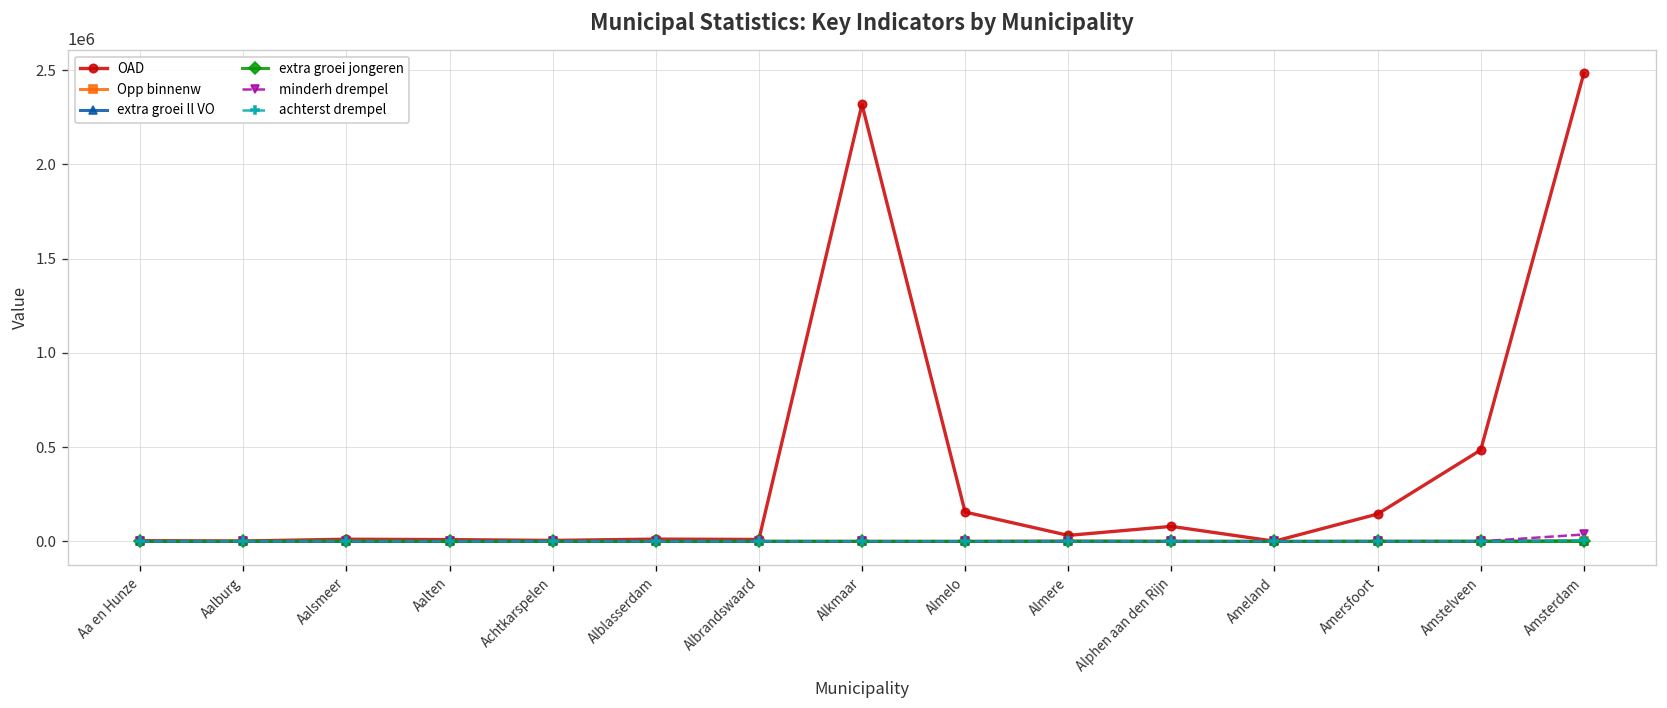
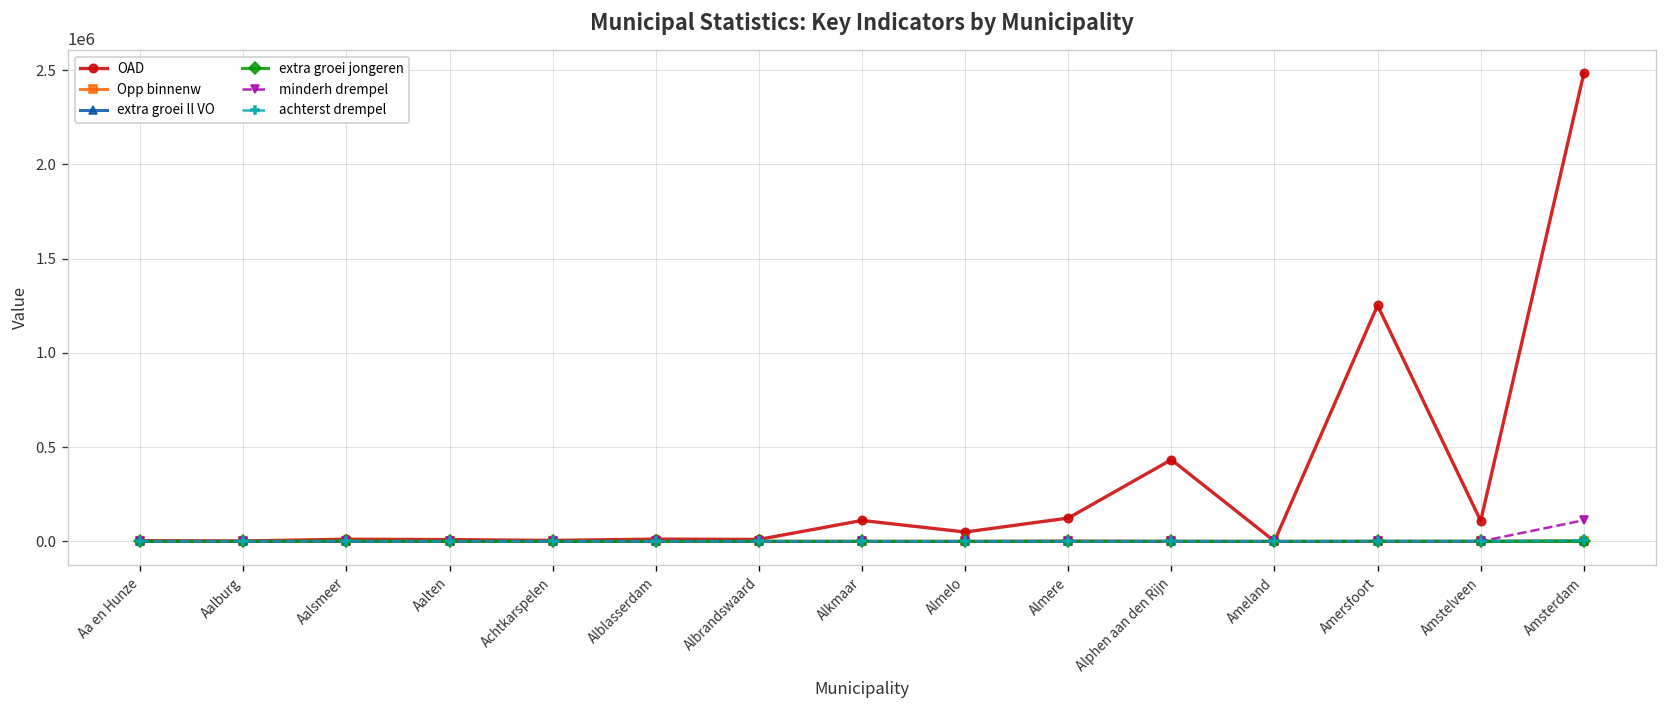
OAD, Alkmaar: 2320000 -> 110000
OAD, Almelo: 160000 -> 50000
OAD, Almere: 30000 -> 120000
OAD, Alphen aan den Rijn: 80000 -> 430000
OAD, Amersfoort: 150000 -> 1250000
OAD, Amstelveen: 480000 -> 110000
minderh drempel, Amsterdam: 40000 -> 110000
